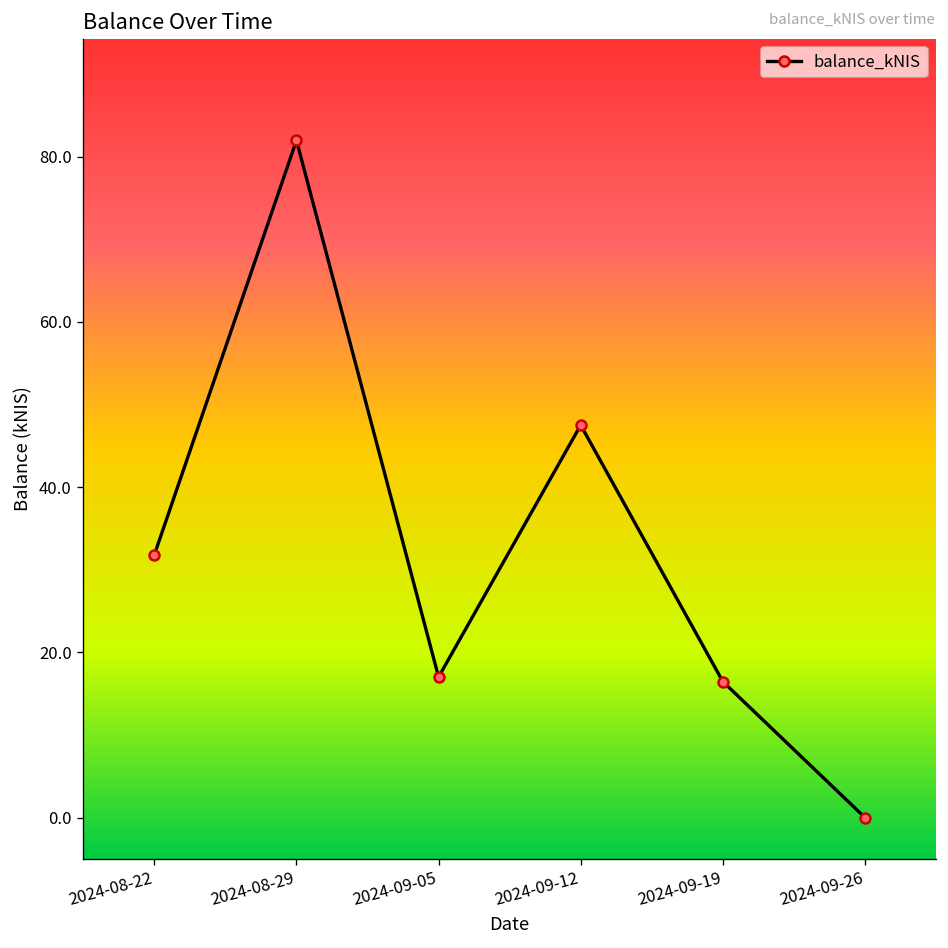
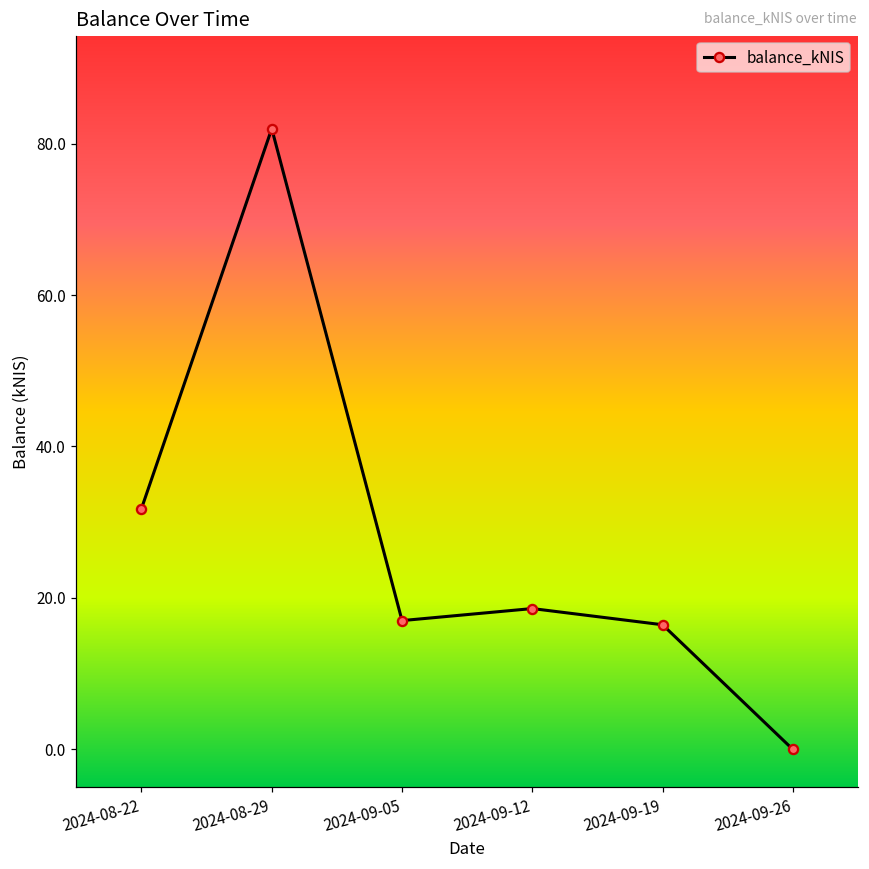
2024-09-12: 48 -> 19
